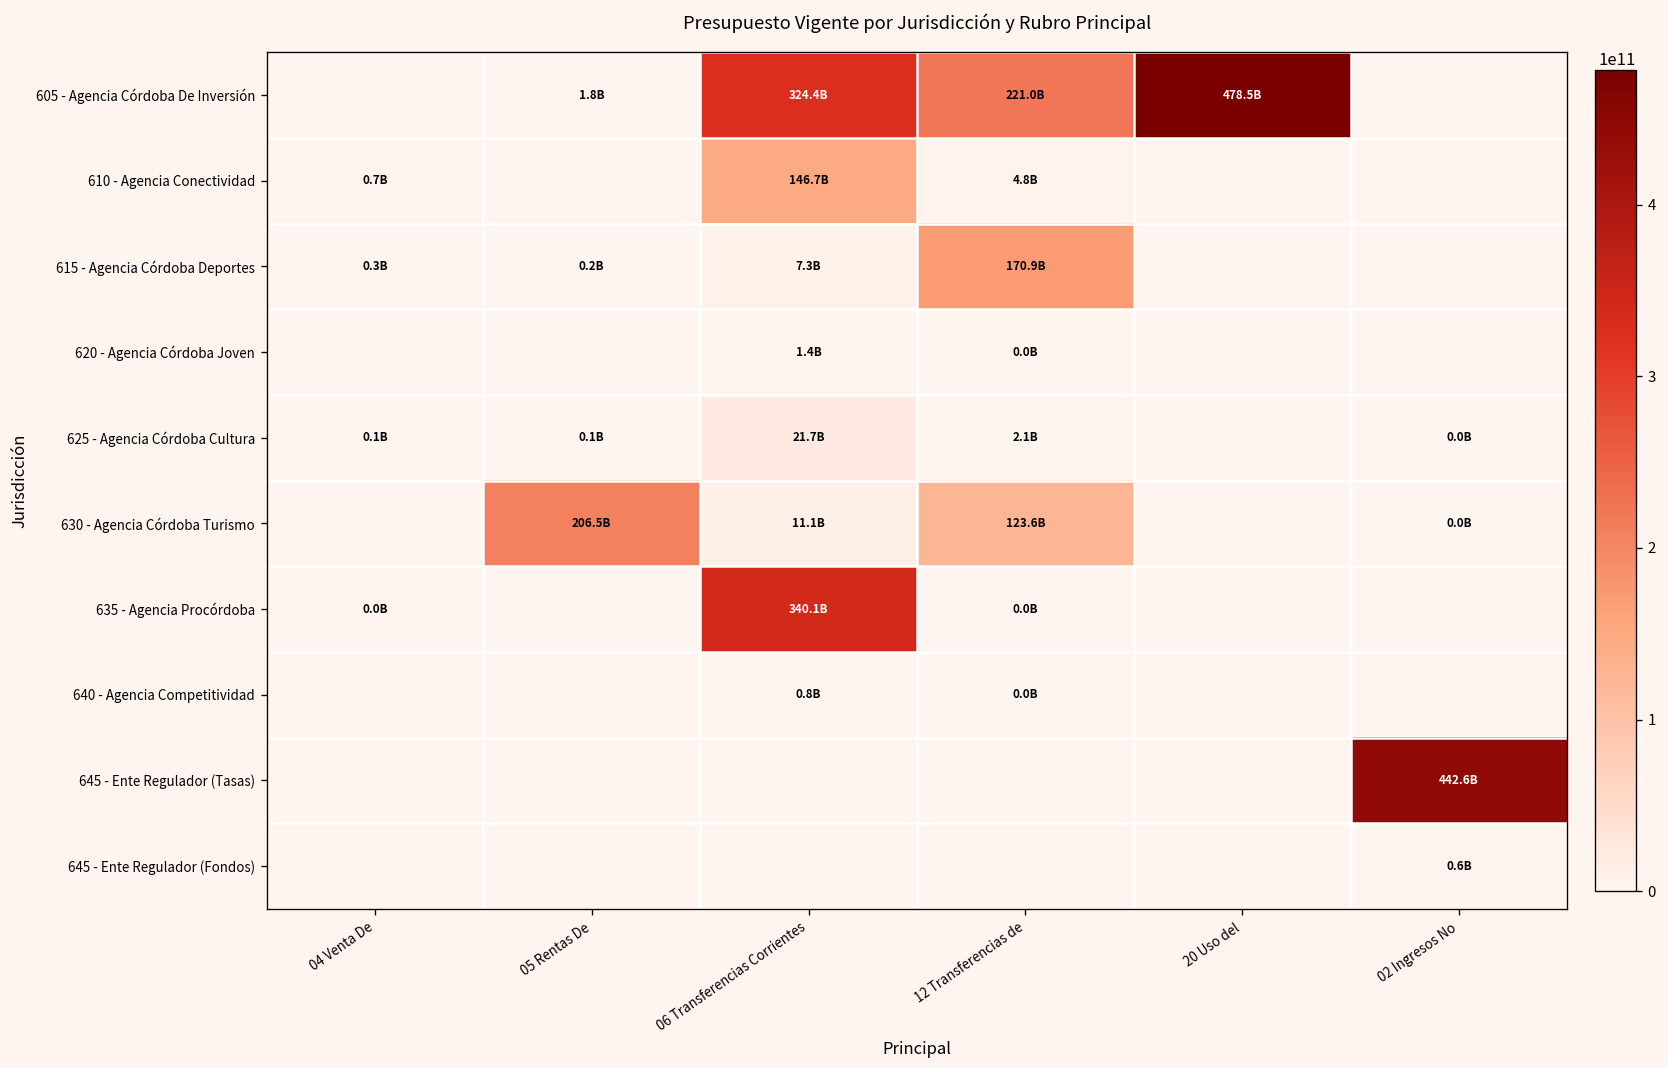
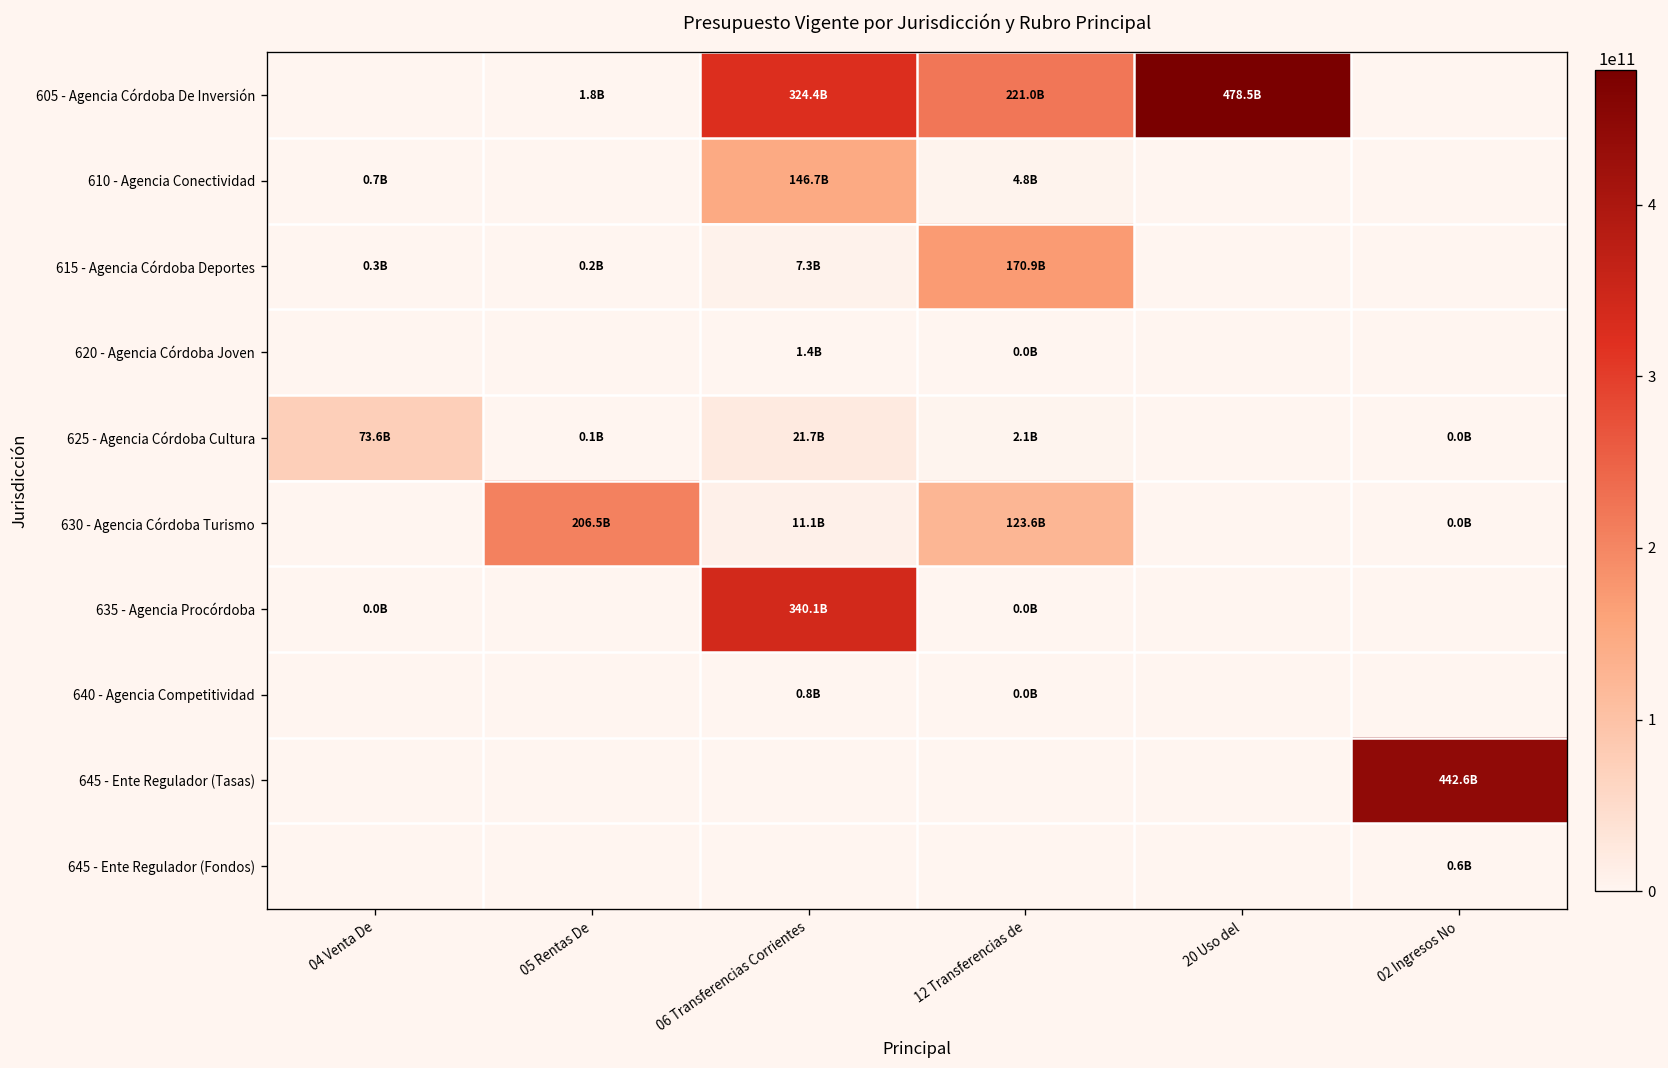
625 - Agencia Córdoba Cultura, 04 Venta De: 0.1B -> 73.6B
